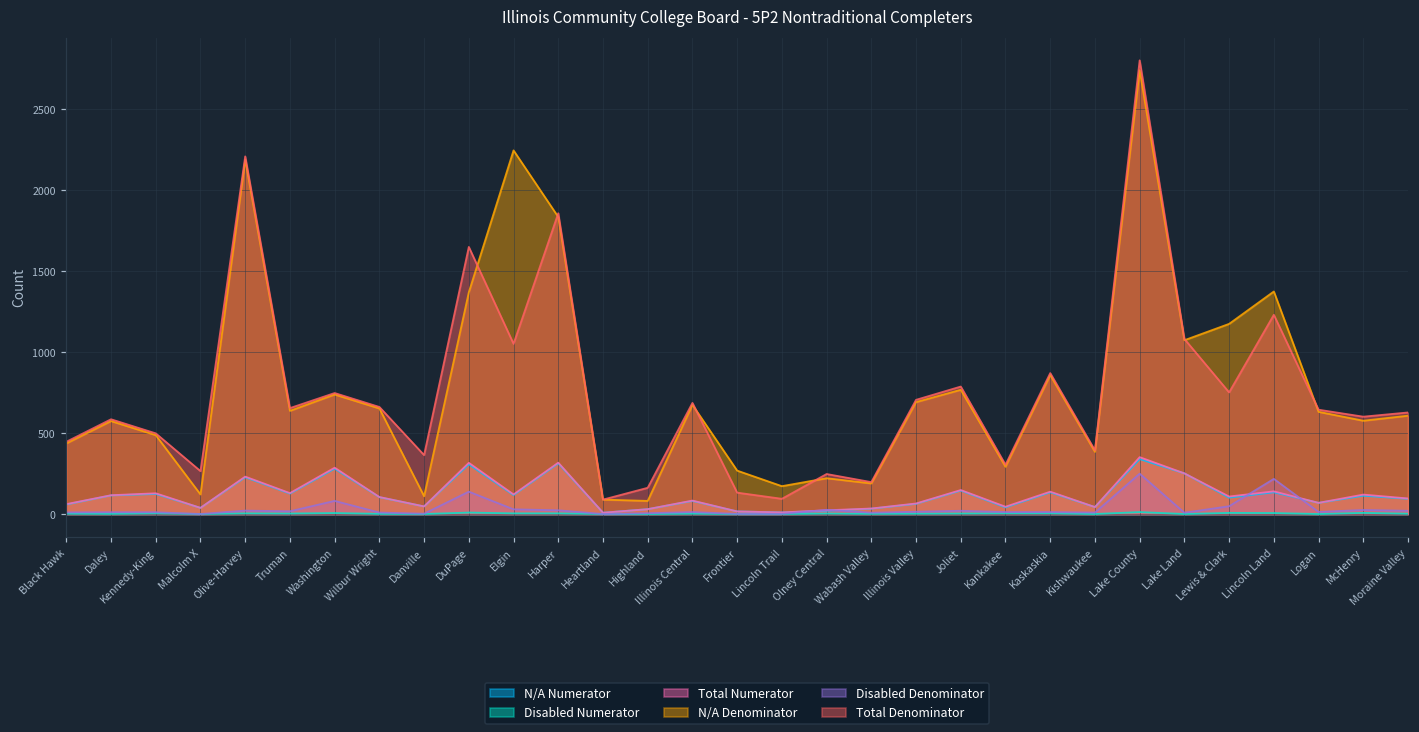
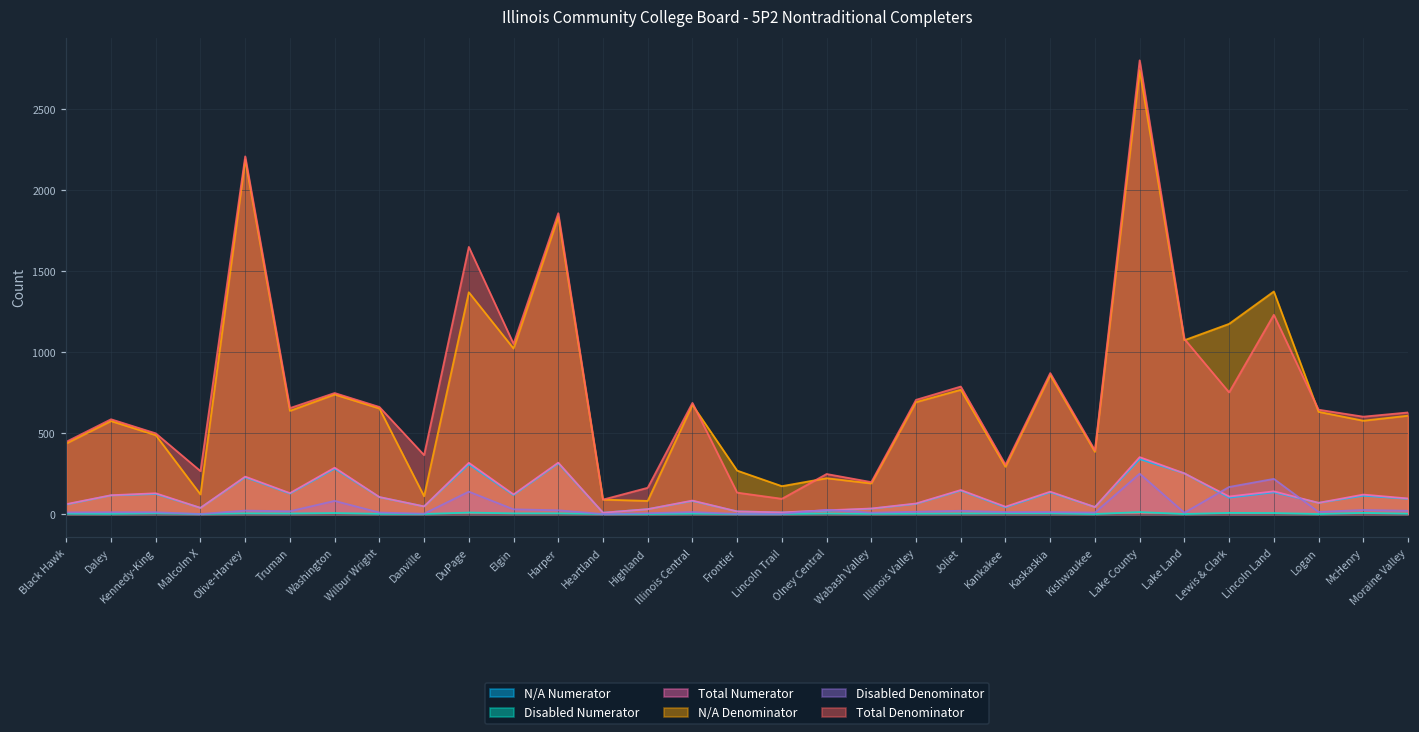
N/A Denominator, Elgin: 2250 -> 1020
Disabled Denominator, Lewis & Clark: 50 -> 170
